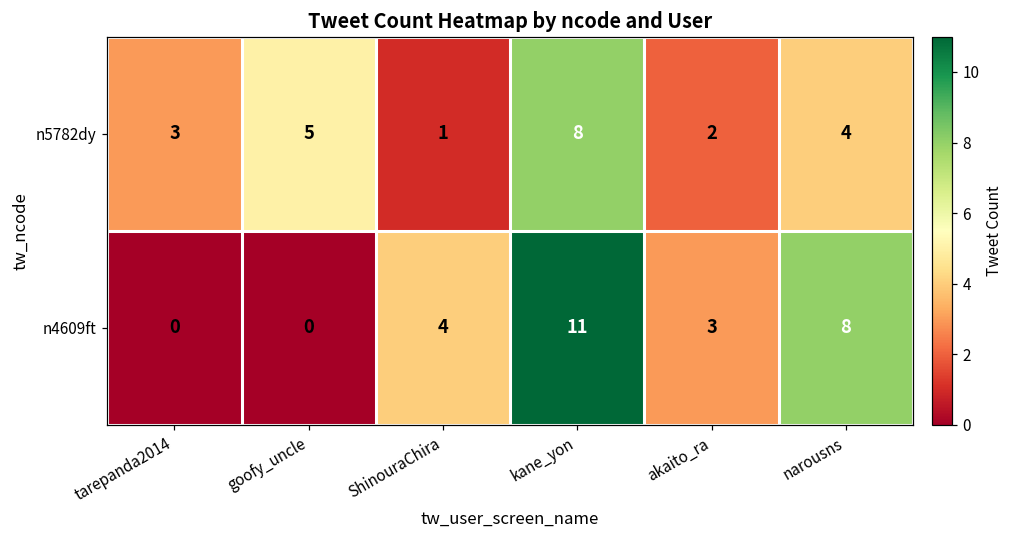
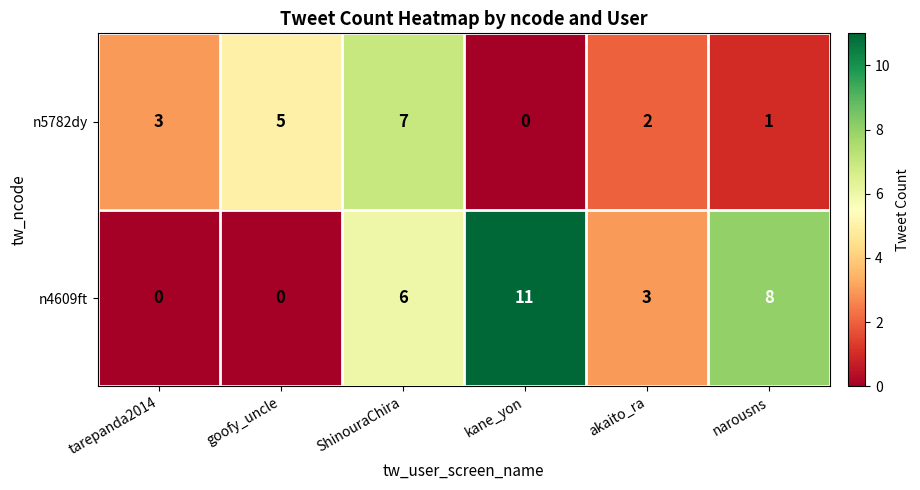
n5782dy, ShinouraChira: 1 -> 7
n5782dy, kane_yon: 8 -> 0
n5782dy, narousns: 4 -> 1
n4609ft, ShinouraChira: 4 -> 6
